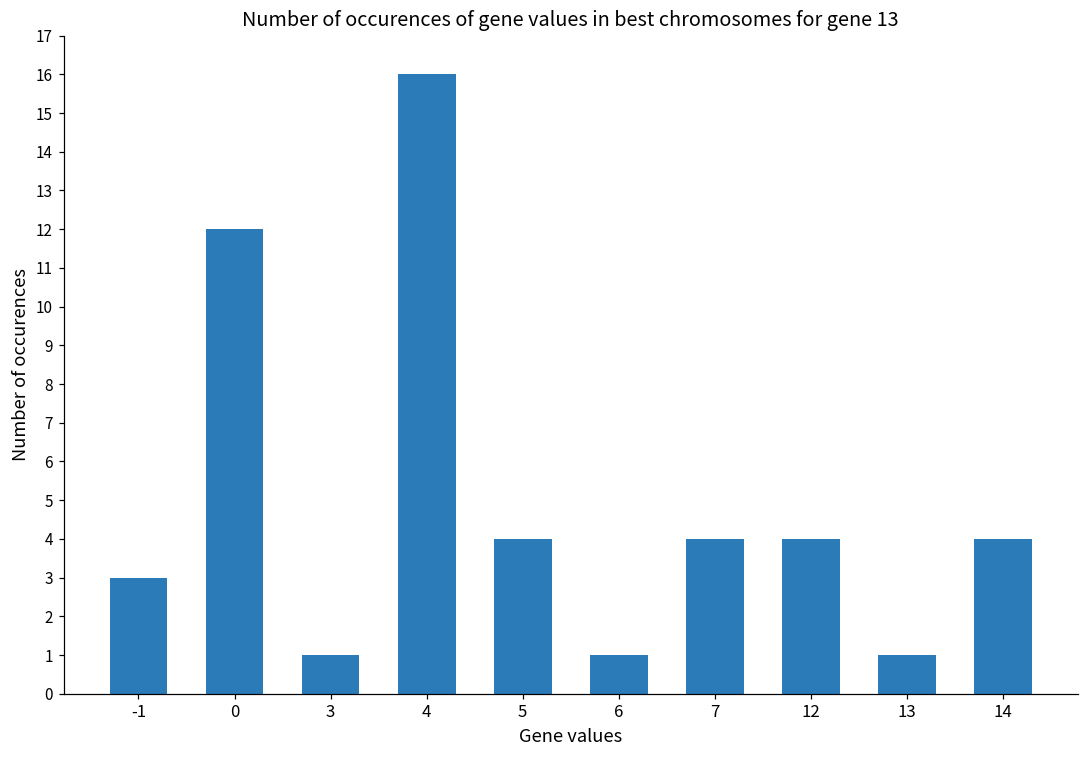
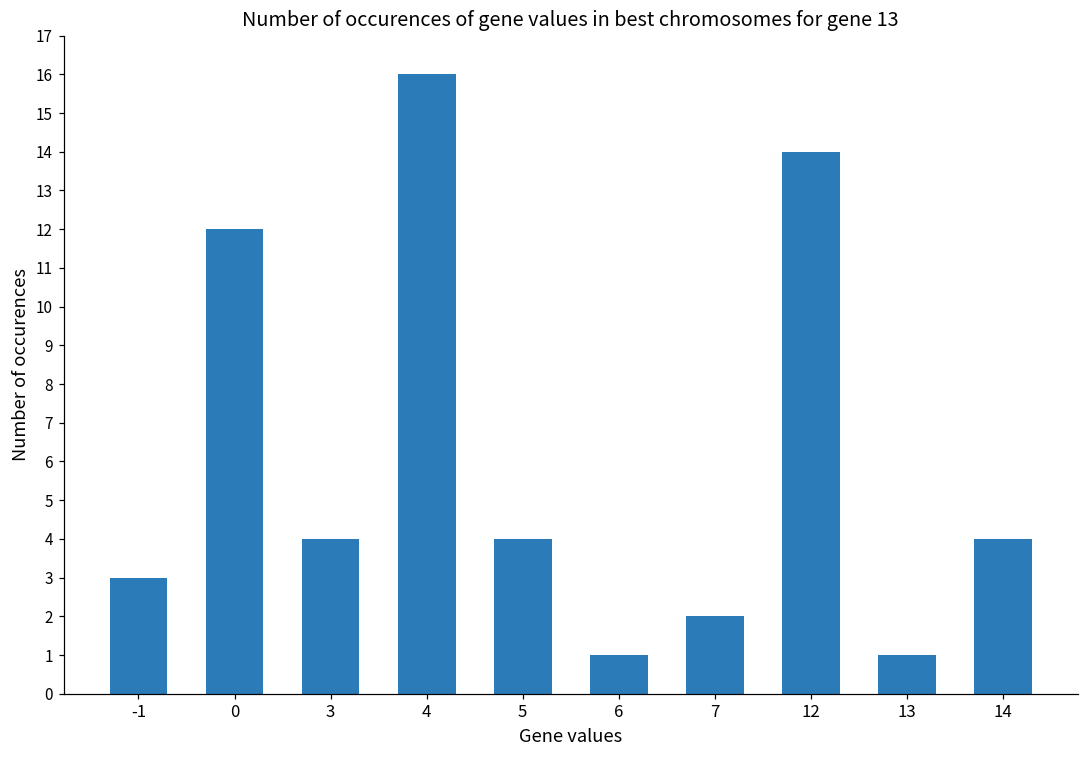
3: 1 -> 4
7: 4 -> 2
12: 4 -> 14
